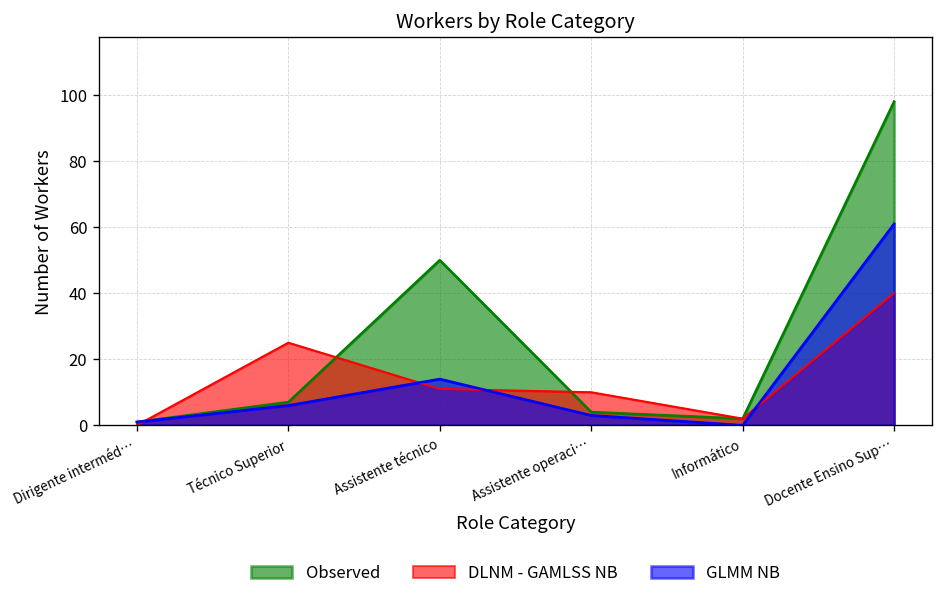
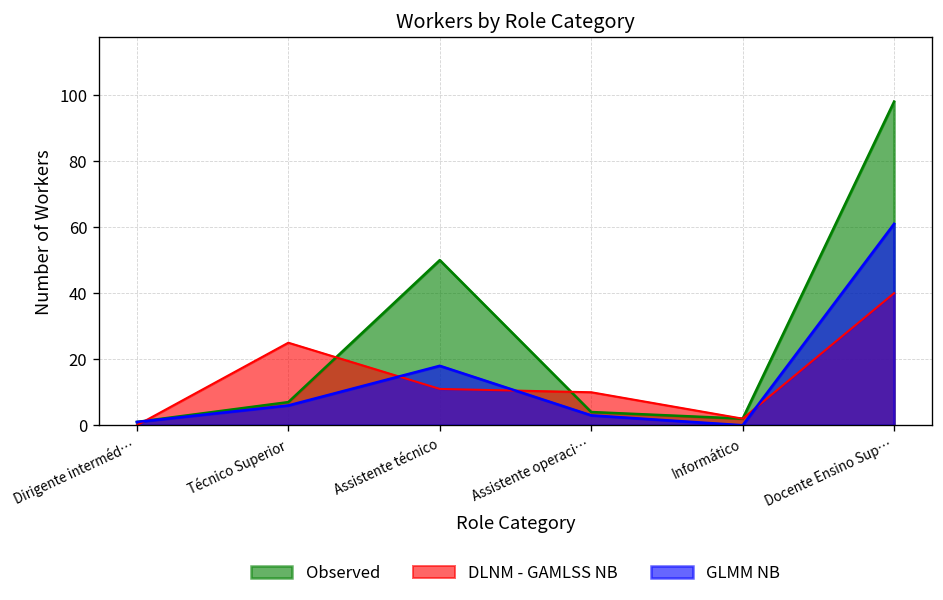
GLMM NB, Assistente técnico: 14 -> 18
